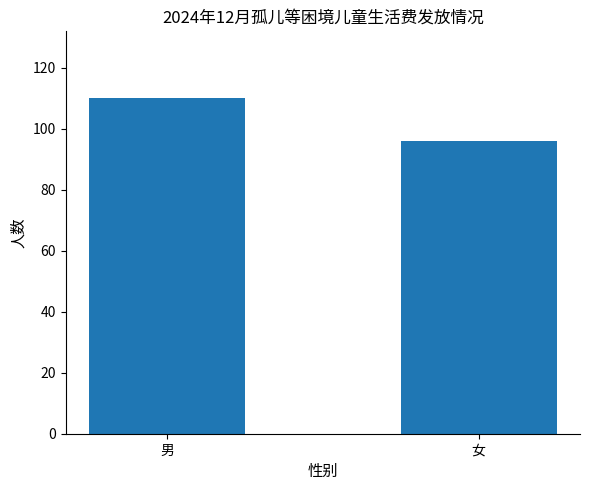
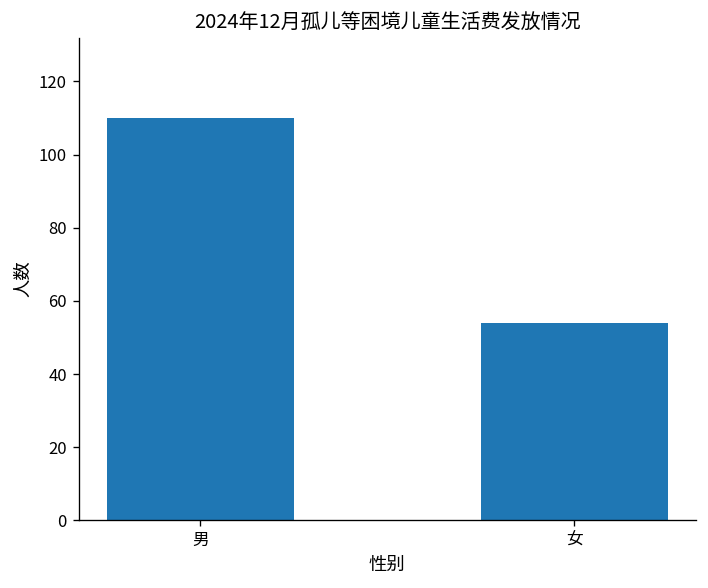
女: 96 -> 54
